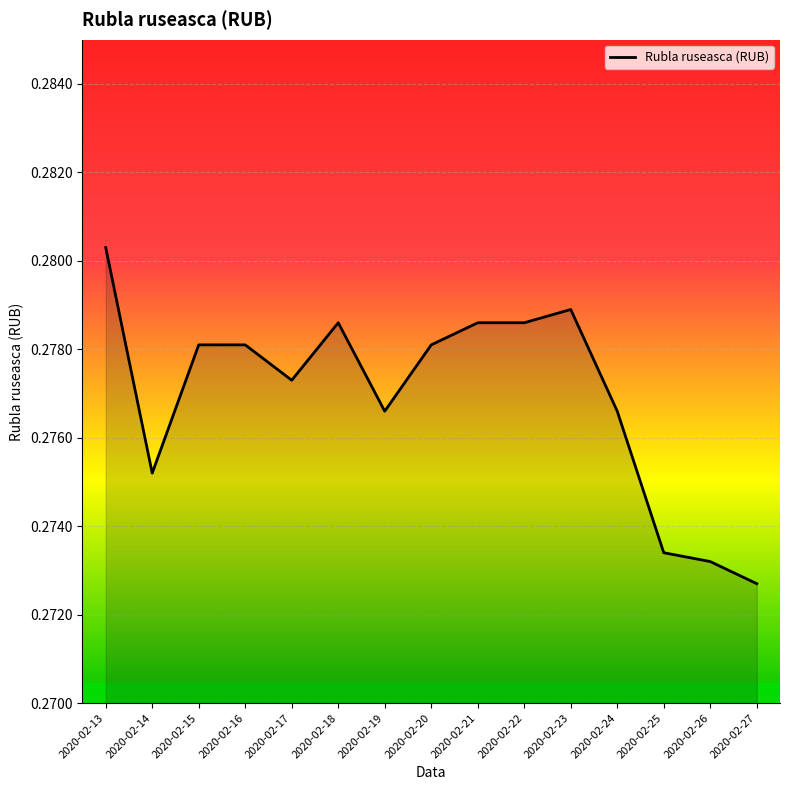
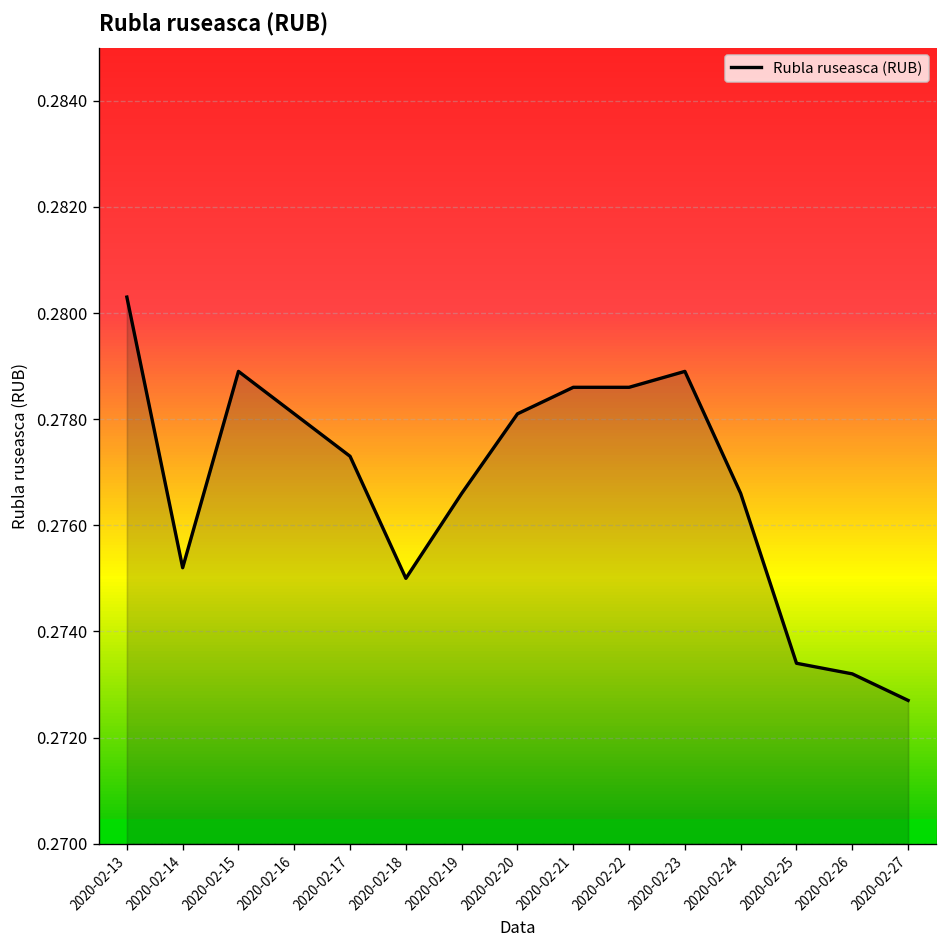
2020-02-15: 0.2781 -> 0.2789
2020-02-18: 0.2786 -> 0.2750
